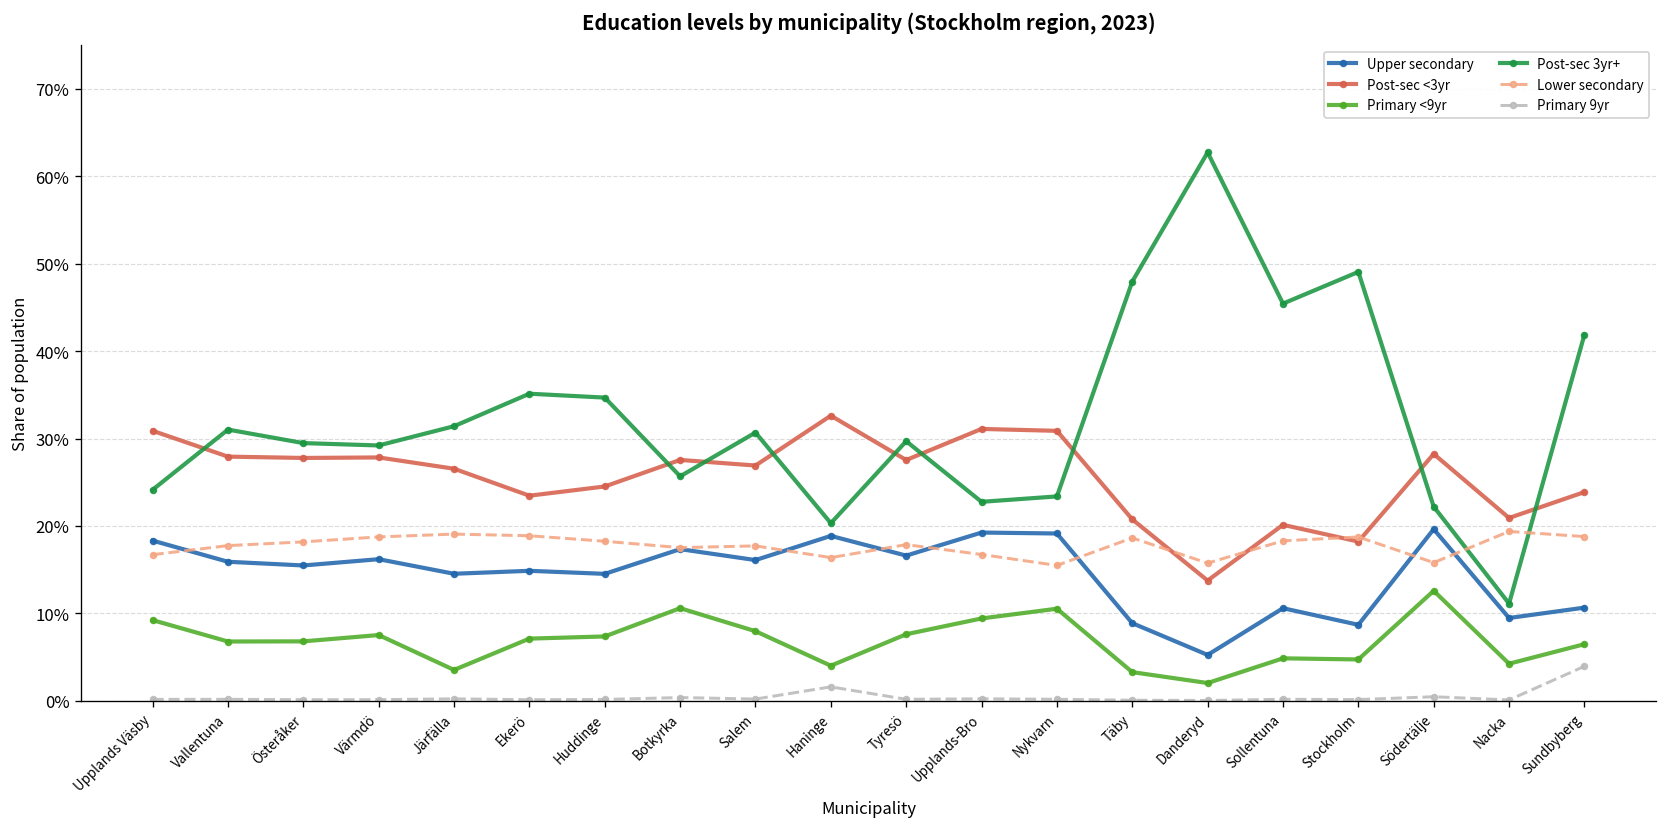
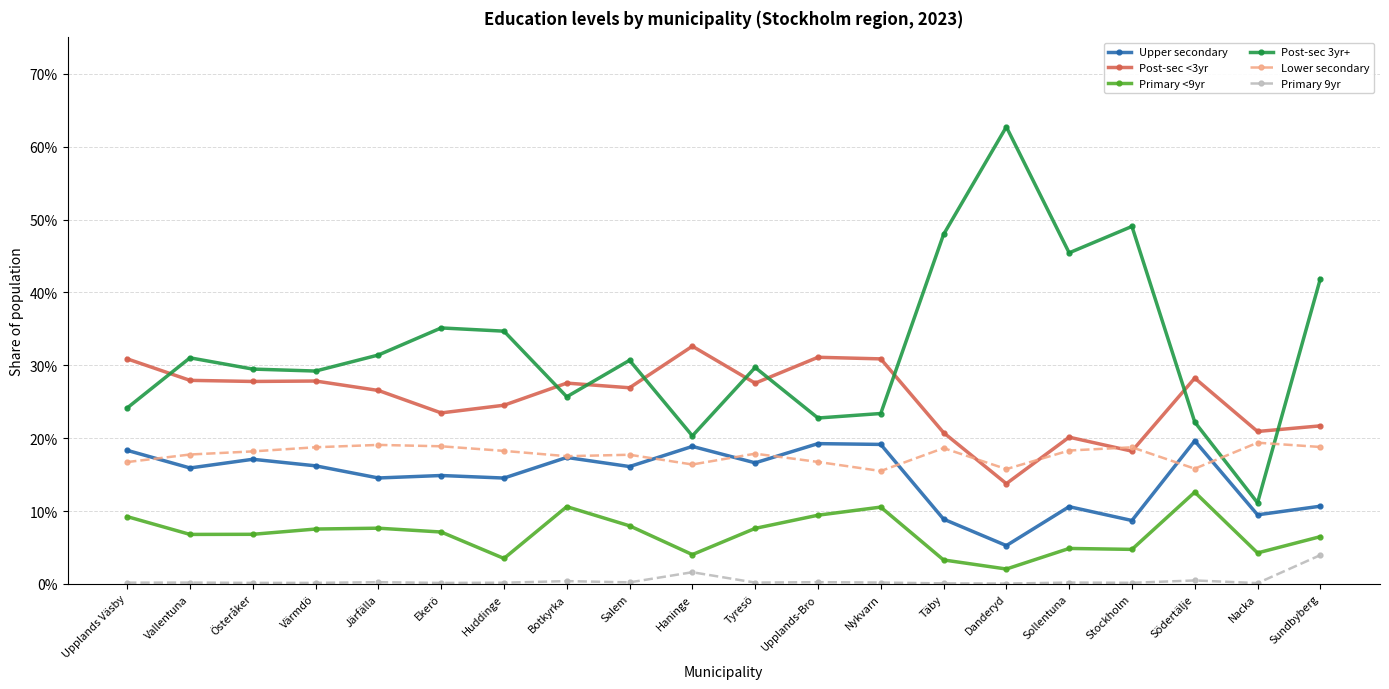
Upper secondary, Österåker: 15% -> 17%
Primary <9yr, Järfälla: 4% -> 8%
Primary <9yr, Huddinge: 7% -> 3%
Post-sec <3yr, Sundbyberg: 24% -> 22%
